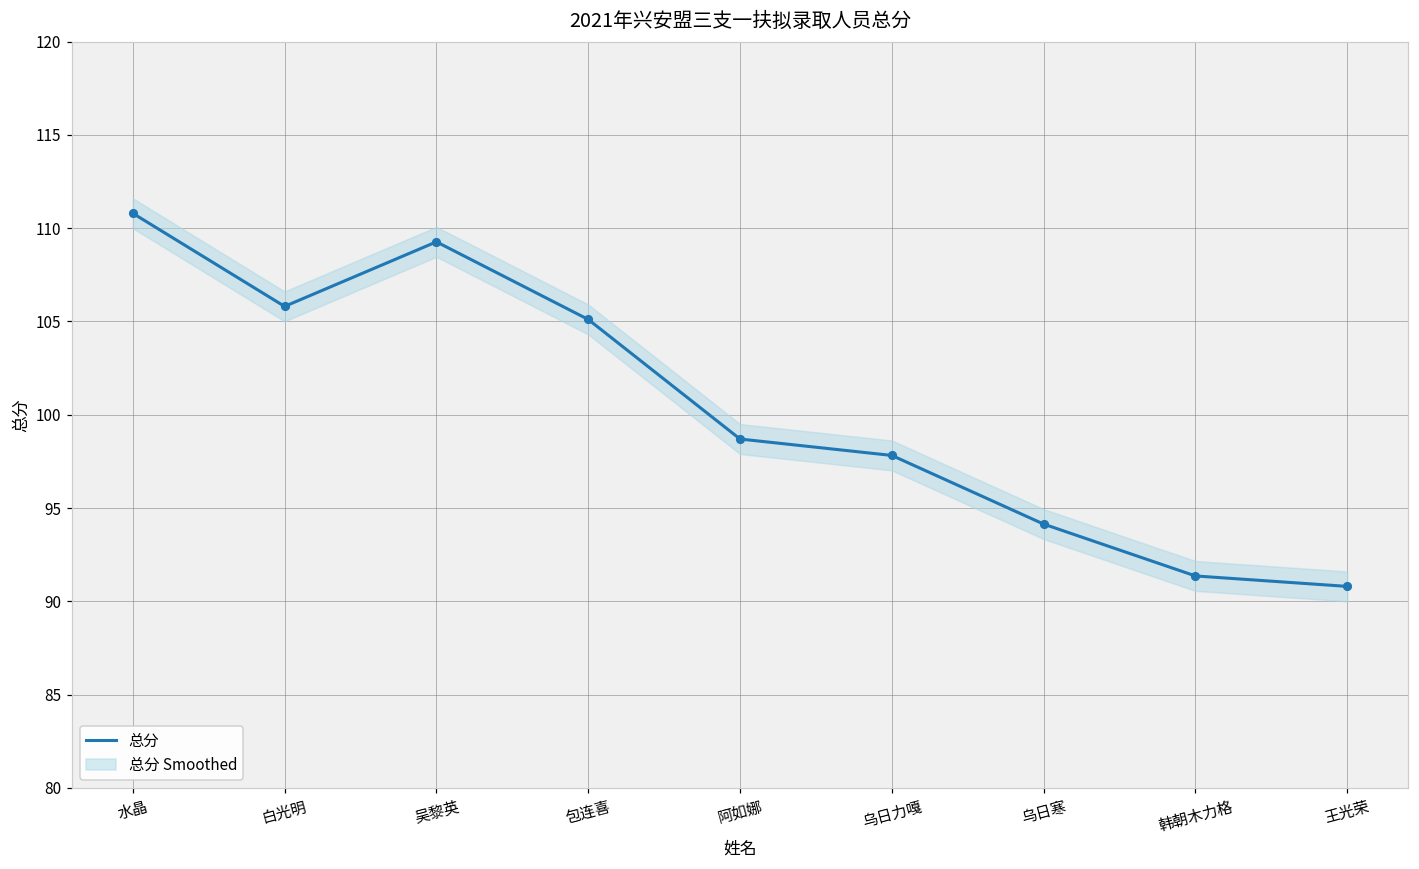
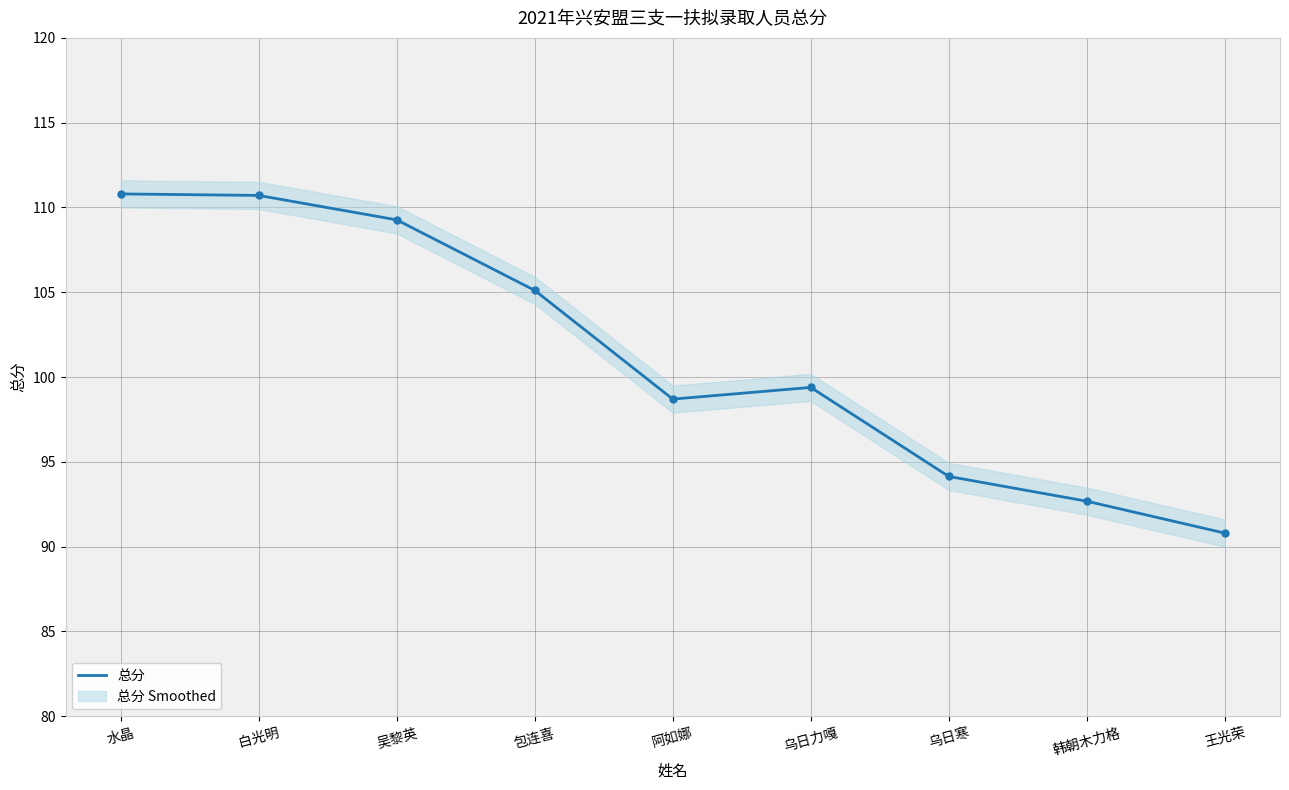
总分, 白光明: 105.8 -> 110.7
总分, 乌日力嘎: 97.8 -> 99.4
总分, 韩朝木力格: 91.4 -> 92.7
